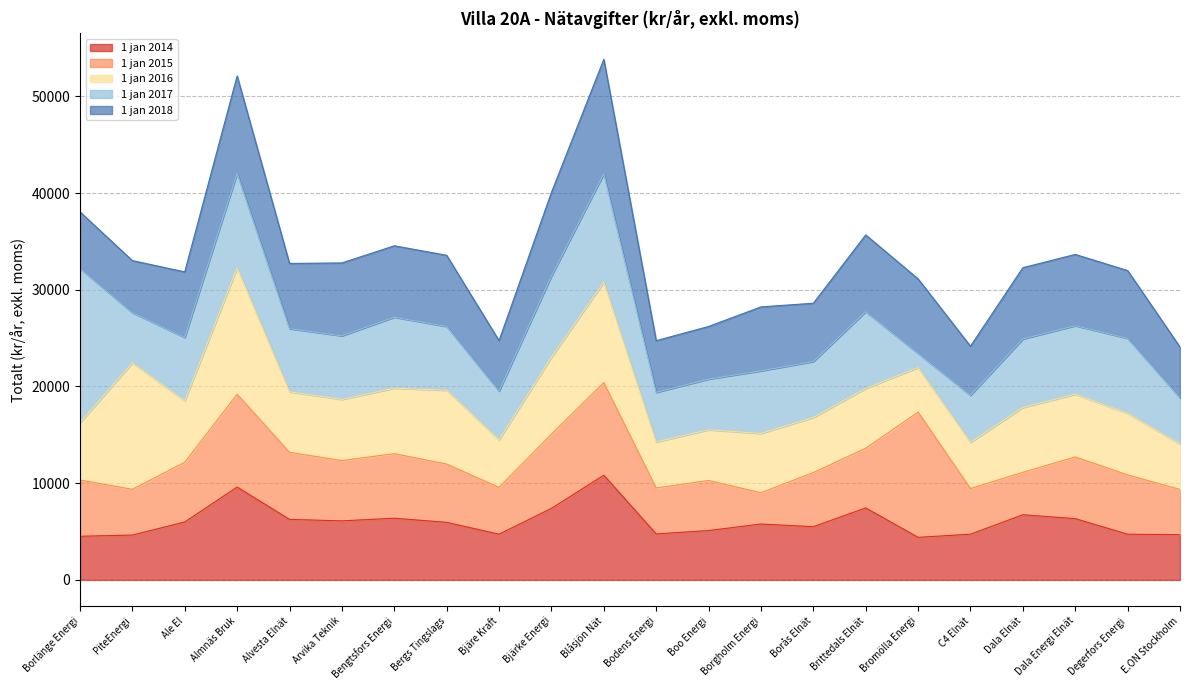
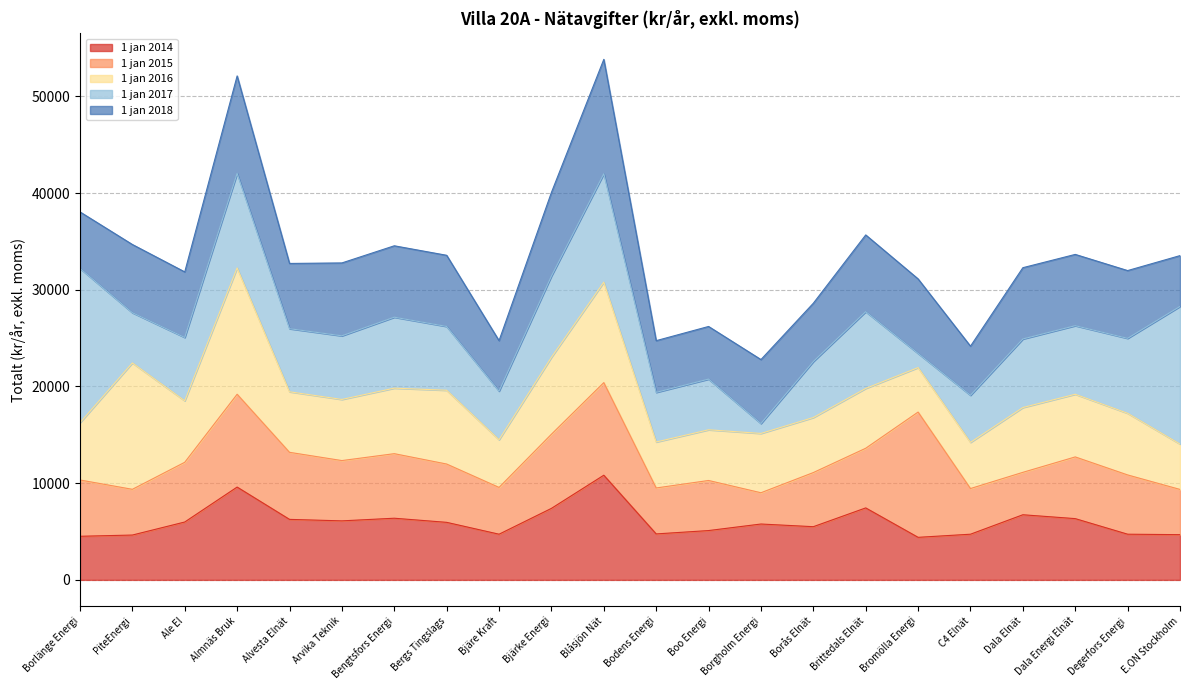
1 jan 2018, PiteEnergi: 5000 -> 7000
1 jan 2017, Borgholm Energi: 6000 -> 1000
1 jan 2017, E.ON Stockholm: 5000 -> 14000
